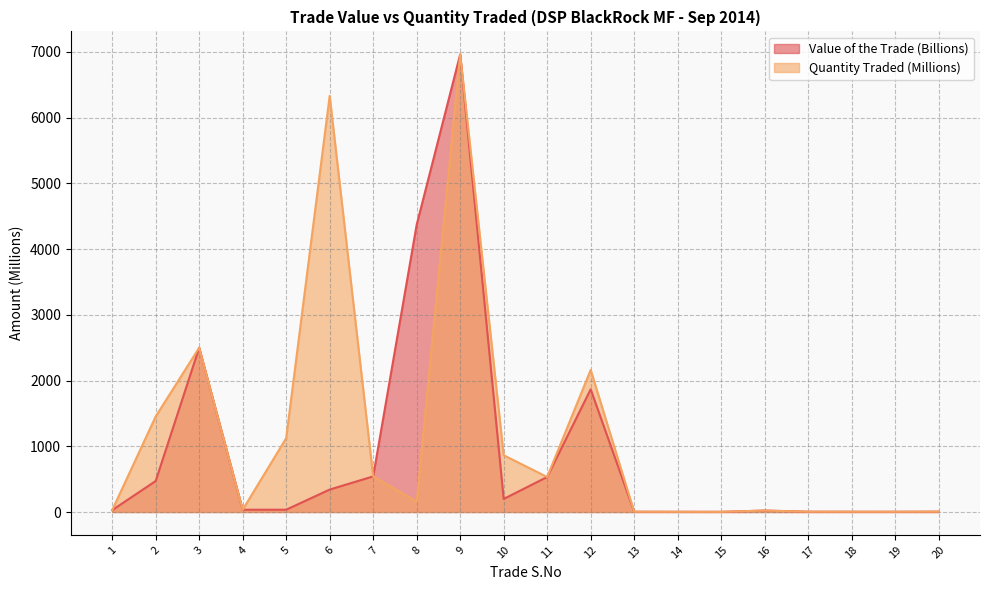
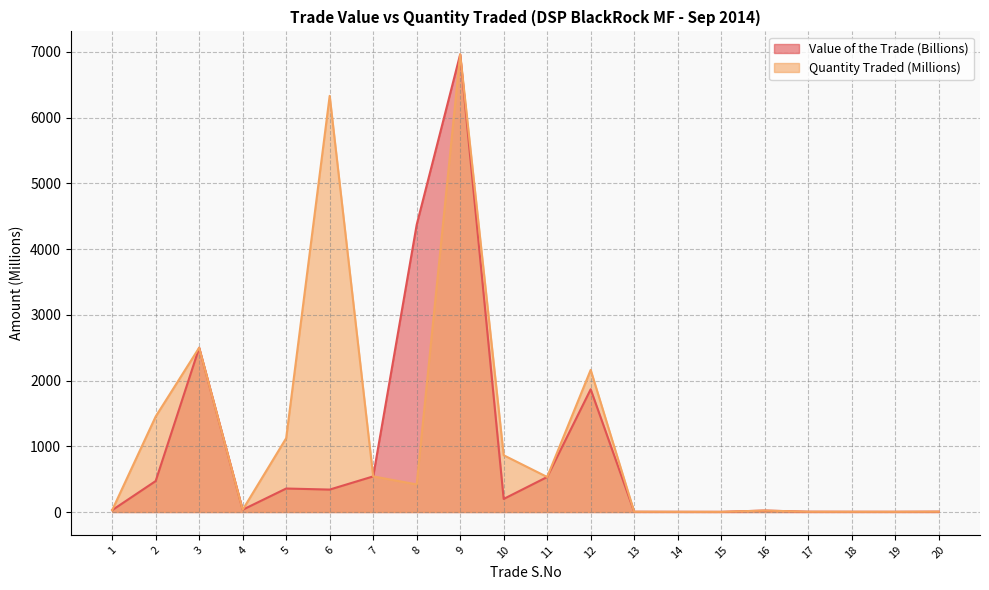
Value of the Trade (Billions), 5: 0 -> 400
Quantity Traded (Millions), 8: 200 -> 400
